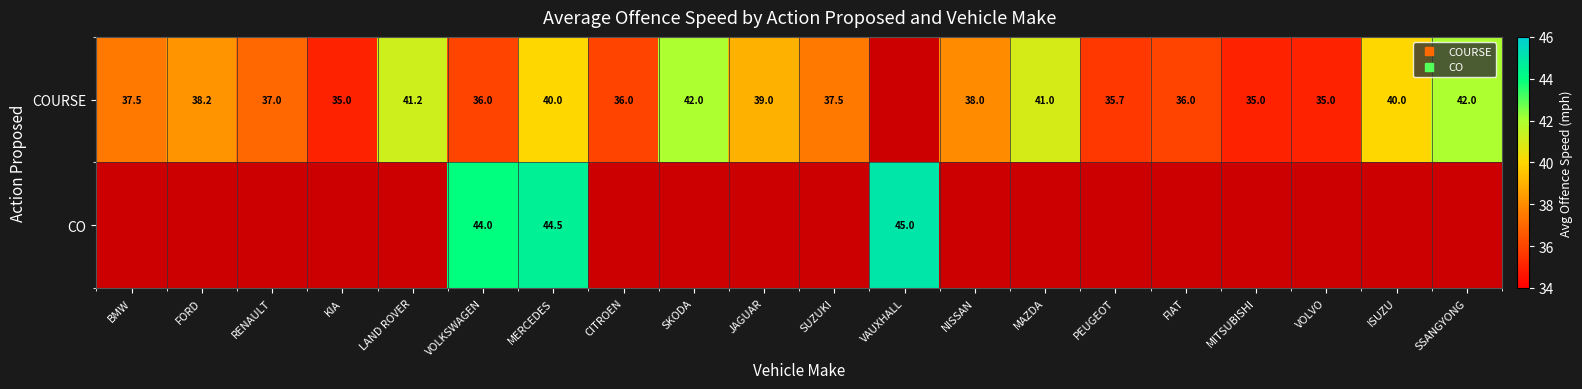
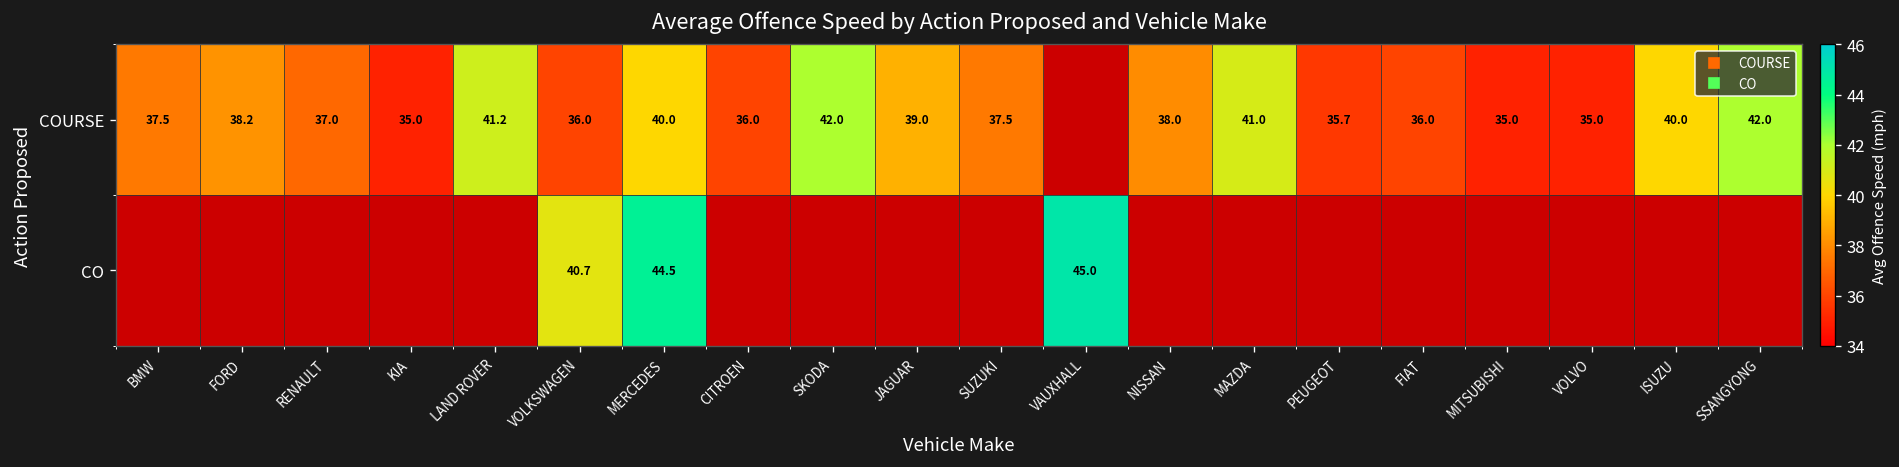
CO, VOLKSWAGEN: 44.0 -> 40.7
